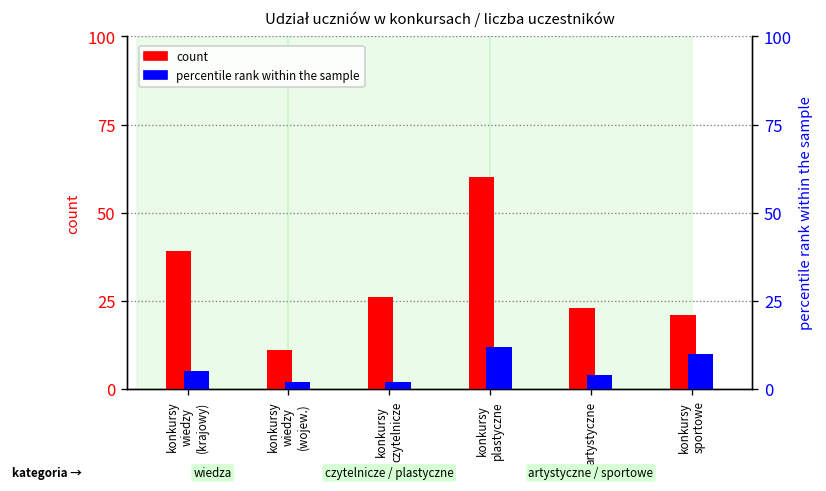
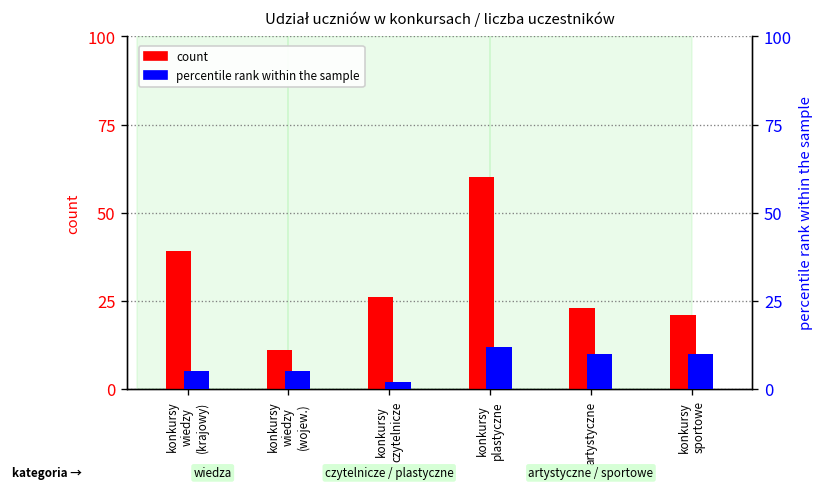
percentile rank within the sample, konkursy wiedzy (wojew.): 2 -> 5
percentile rank within the sample, artystyczne: 4 -> 10
